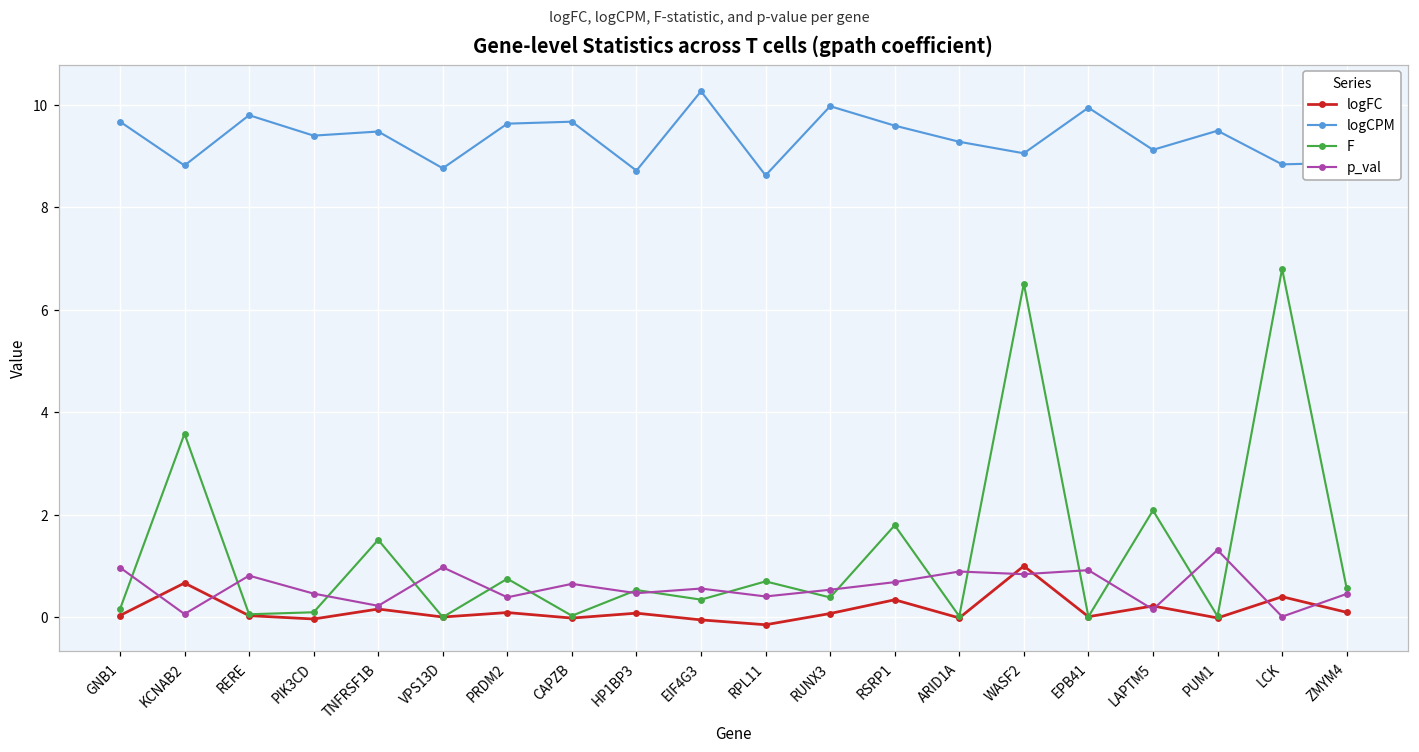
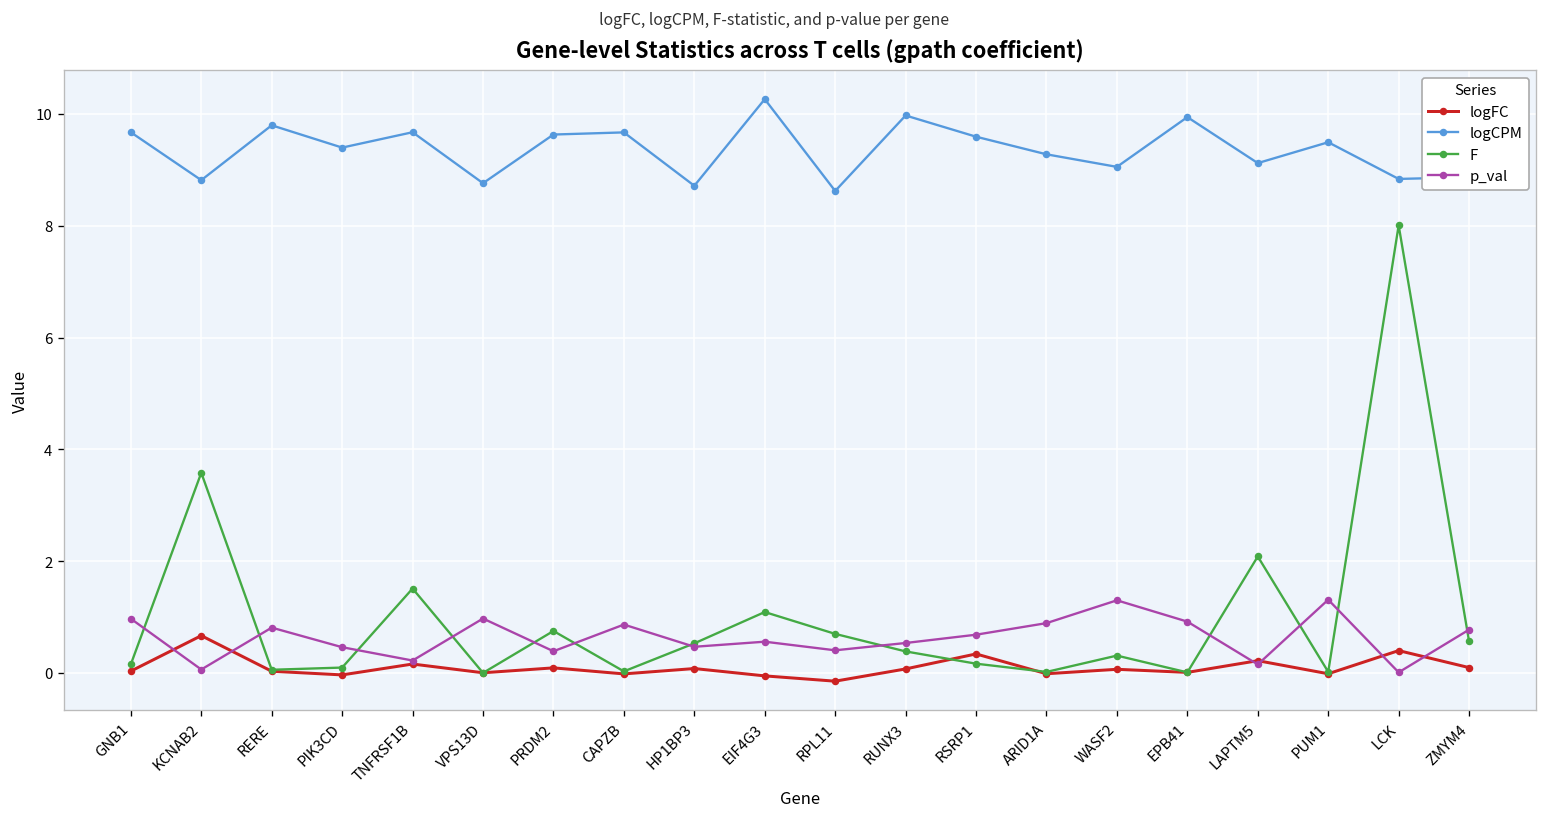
logCPM, TNFRSF1B: 9.5 -> 9.7
p_val, CAPZB: 0.7 -> 0.9
F, EIF4G3: 0.3 -> 1.1
F, RSRP1: 1.8 -> 0.2
logFC, WASF2: 1.0 -> 0.1
F, WASF2: 6.5 -> 0.3
p_val, WASF2: 0.8 -> 1.3
F, LCK: 6.8 -> 8.0
p_val, ZMYM4: 0.5 -> 0.8
